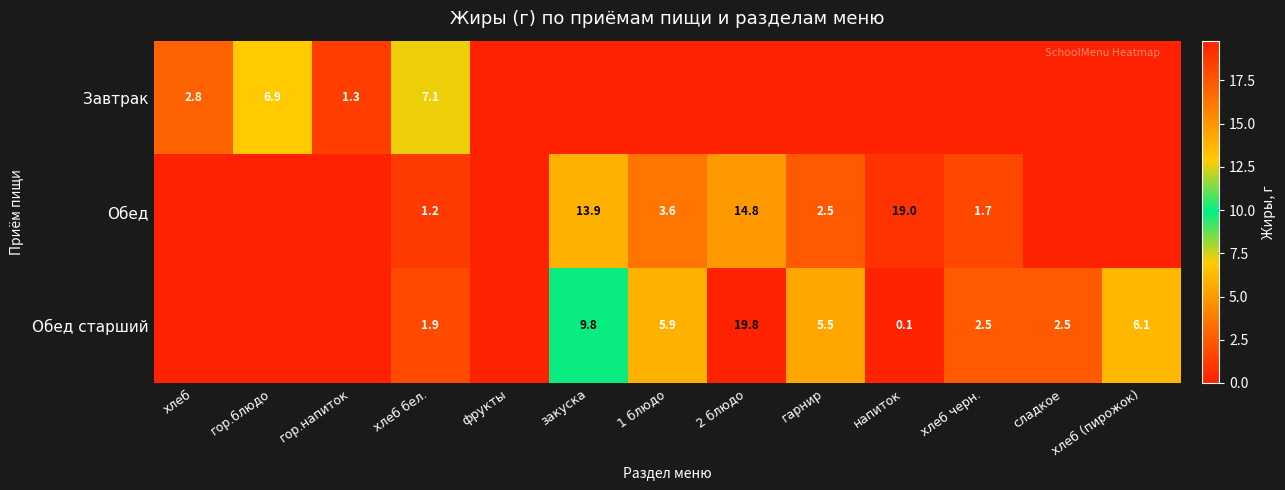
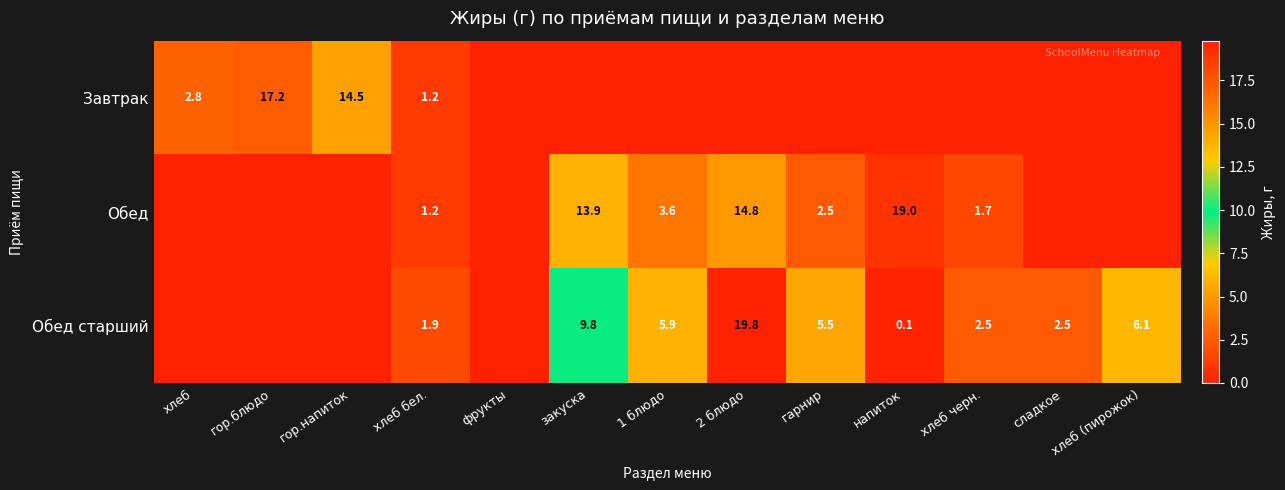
Завтрак, гор.блюдо: 6.9 -> 17.2
Завтрак, гор.напиток: 1.3 -> 14.5
Завтрак, хлеб бел.: 7.1 -> 1.2
